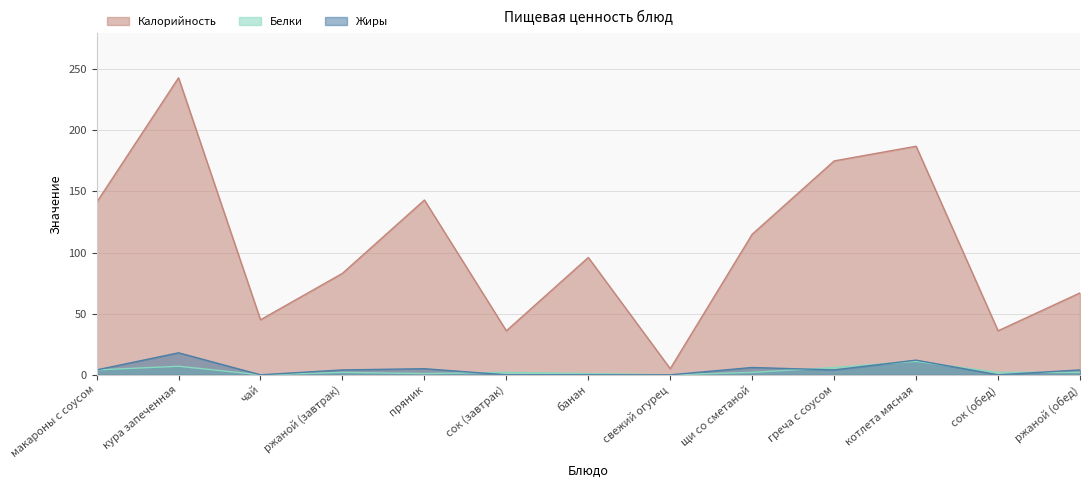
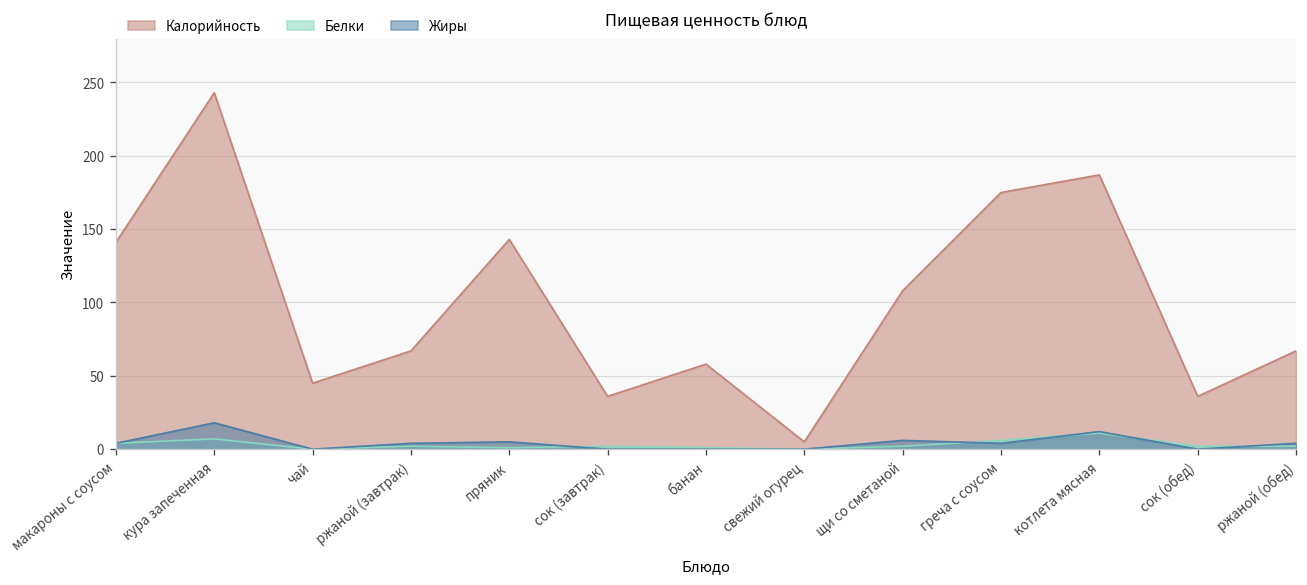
Калорийность, ржаной (завтрак): 83 -> 67
Калорийность, банан: 96 -> 58
Калорийность, щи со сметаной: 115 -> 108
